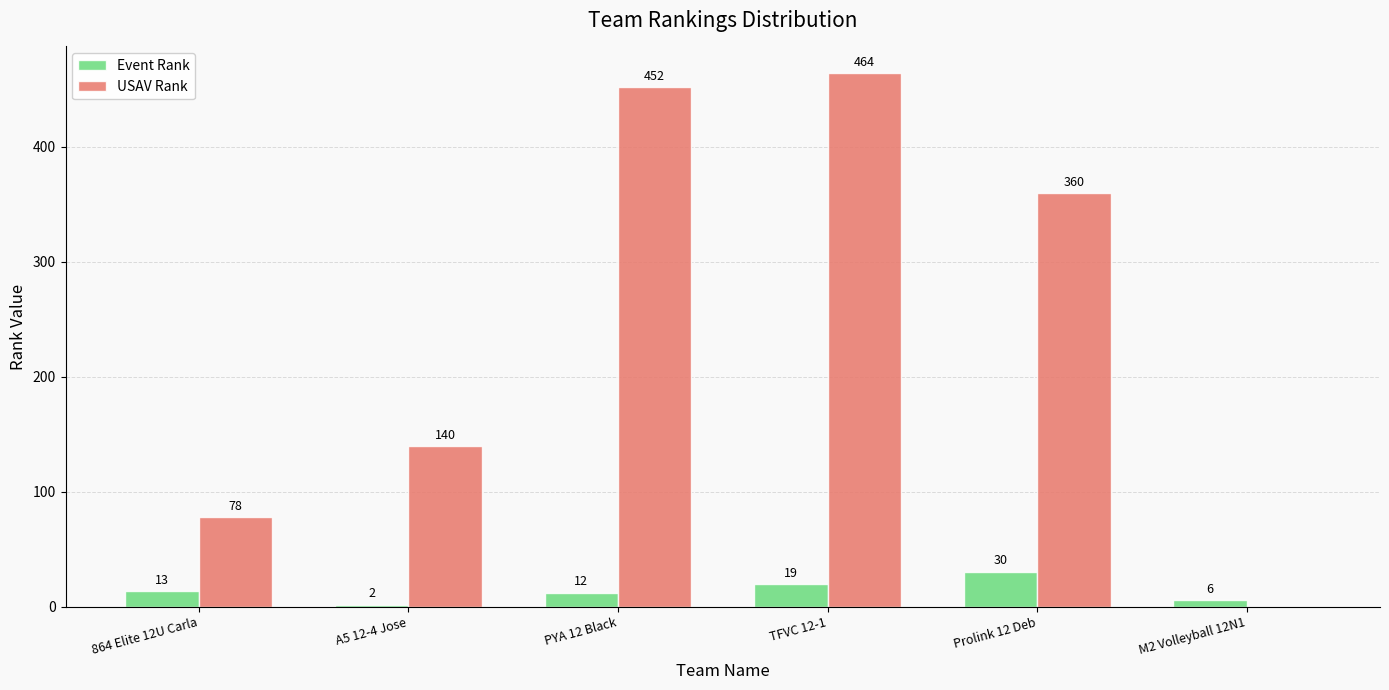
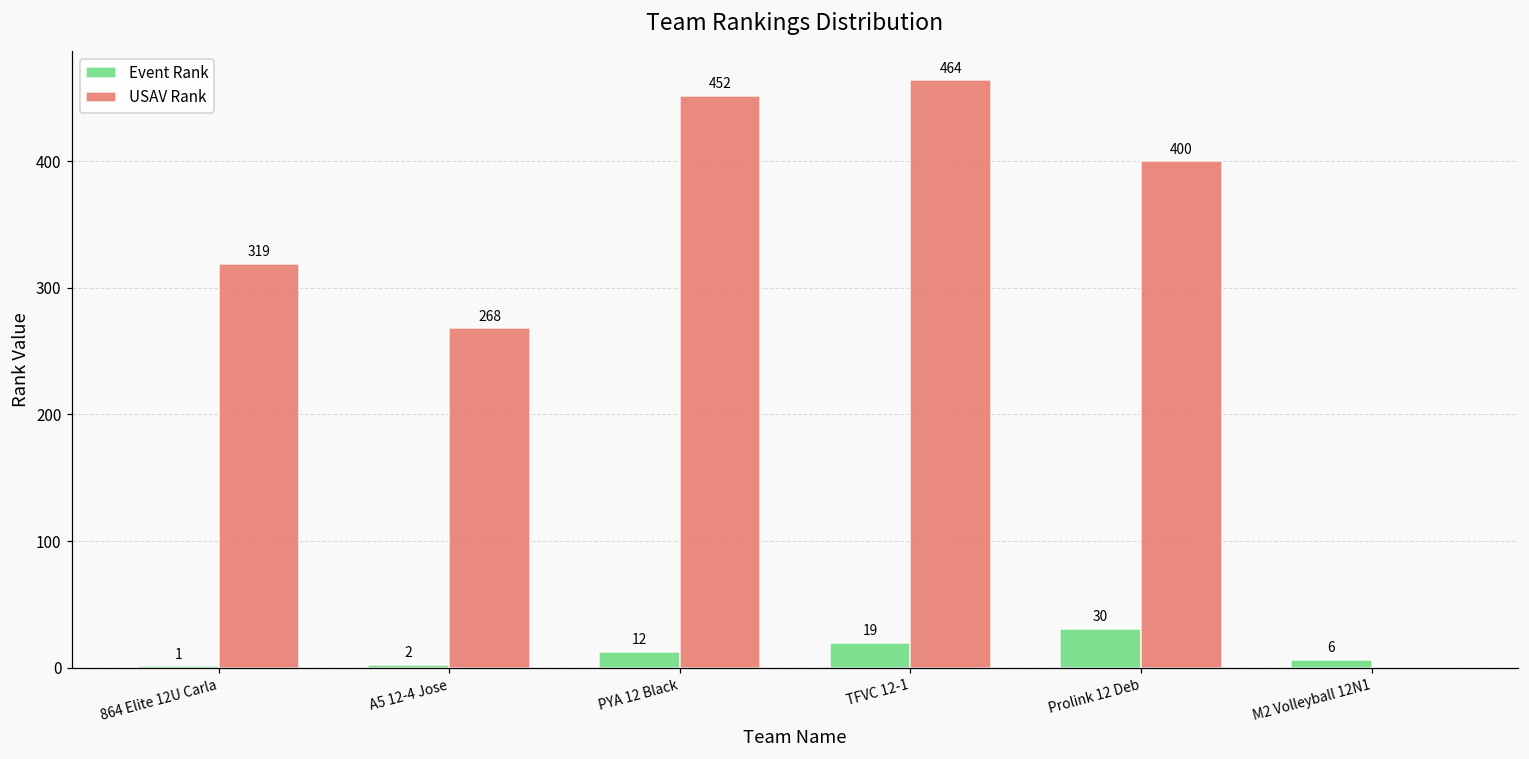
Event Rank, 864 Elite 12U Carla: 13 -> 1
USAV Rank, 864 Elite 12U Carla: 78 -> 319
USAV Rank, A5 12-4 Jose: 140 -> 268
USAV Rank, Prolink 12 Deb: 360 -> 400
